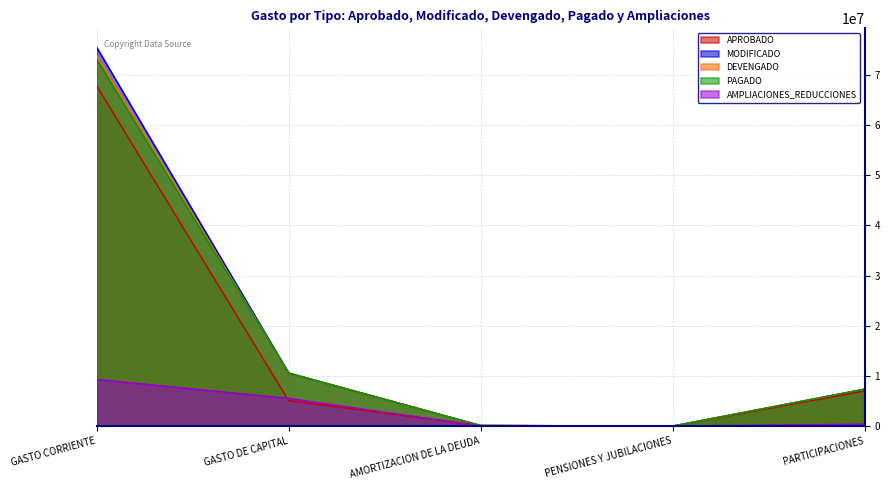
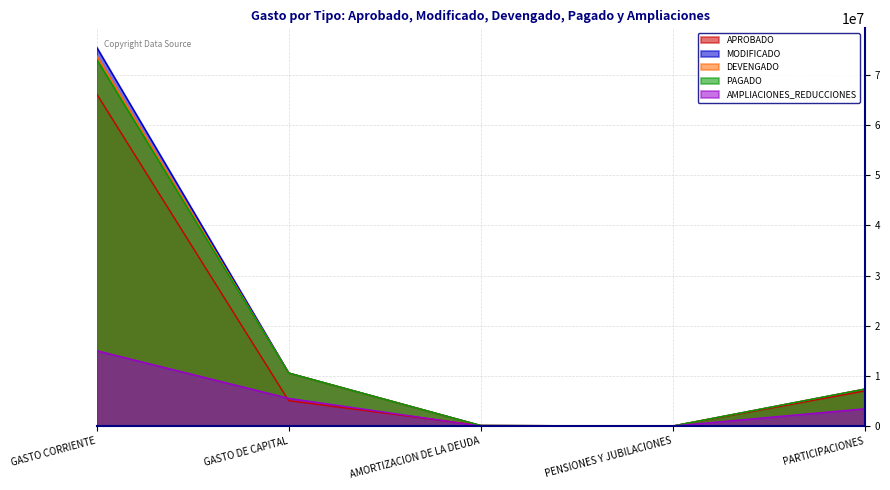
APROBADO, GASTO CORRIENTE: 68000000 -> 66000000
AMPLIACIONES_REDUCCIONES, GASTO CORRIENTE: 9000000 -> 15000000
AMPLIACIONES_REDUCCIONES, PARTICIPACIONES: 0 -> 3000000
